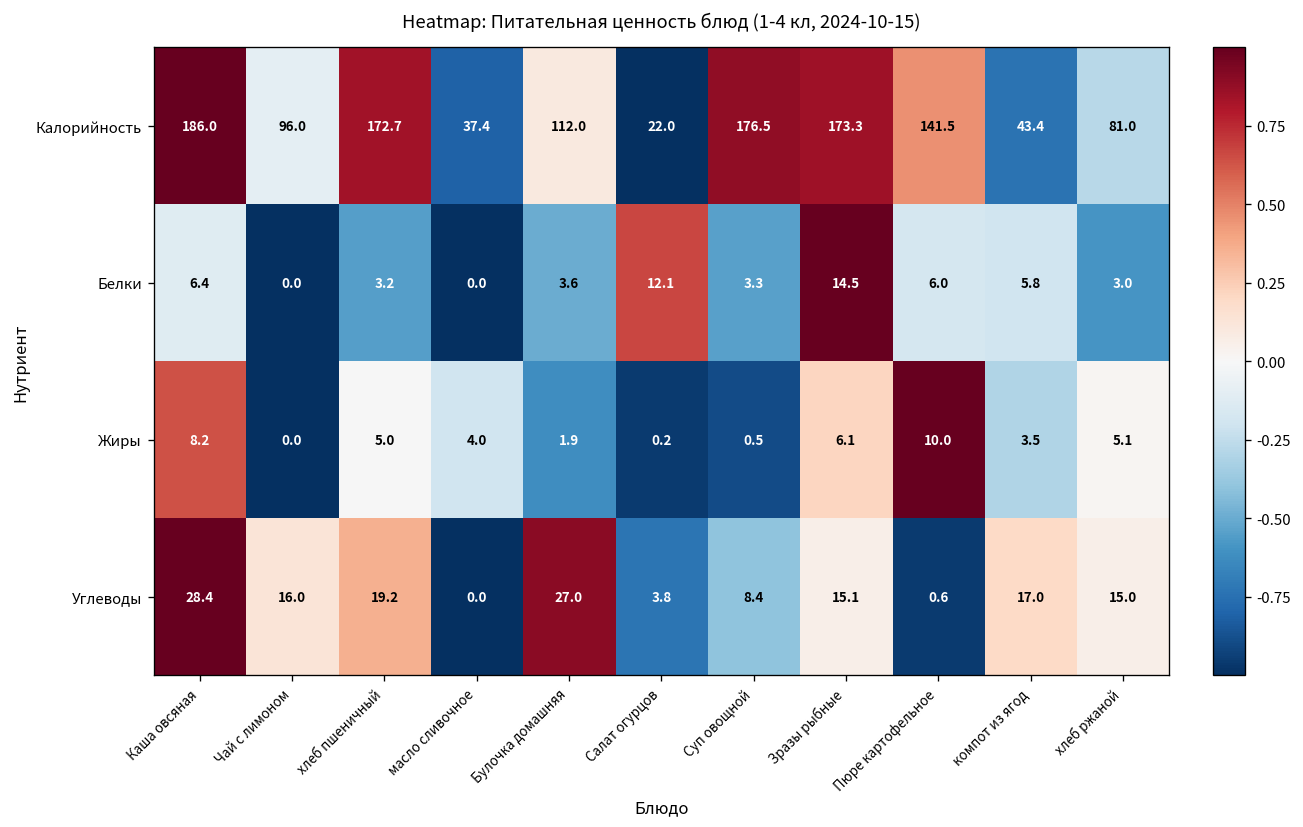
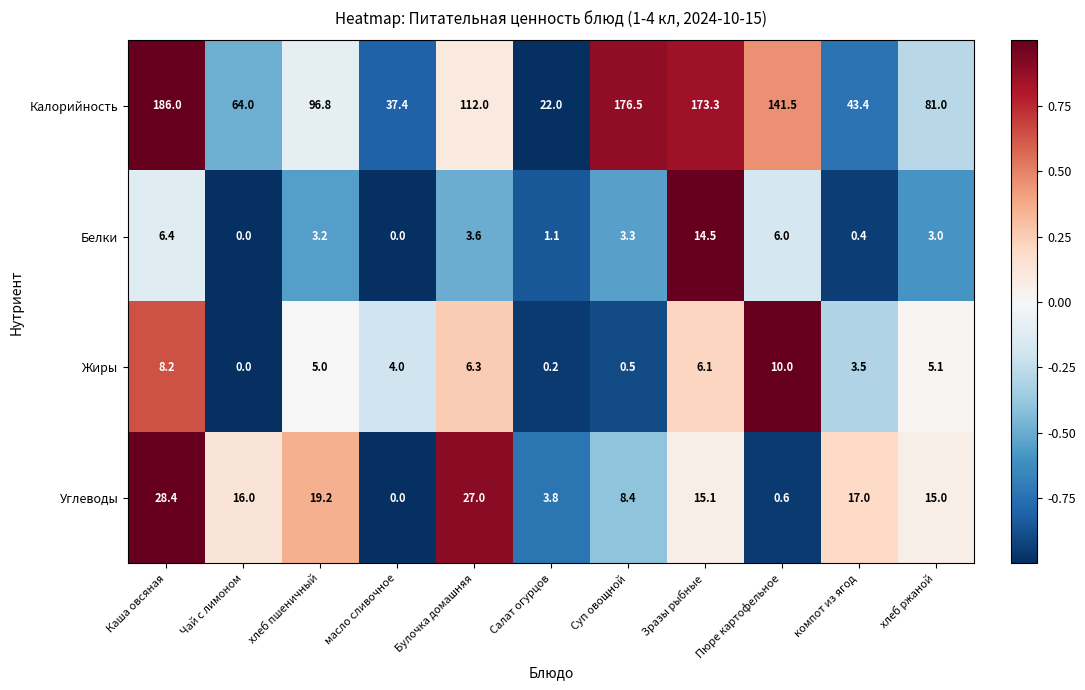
Калорийность, Чай с лимоном: 96.0 -> 64.0
Калорийность, хлеб пшеничный: 172.7 -> 96.8
Белки, Салат огурцов: 12.1 -> 1.1
Белки, компот из ягод: 5.8 -> 0.4
Жиры, Булочка домашняя: 1.9 -> 6.3
